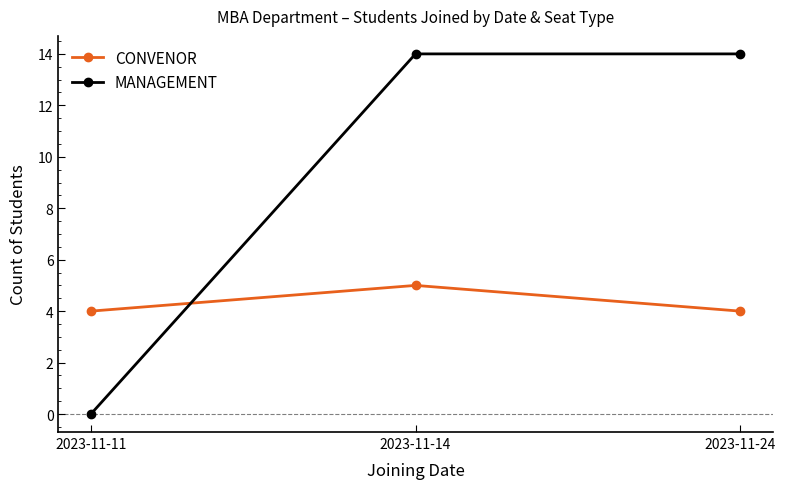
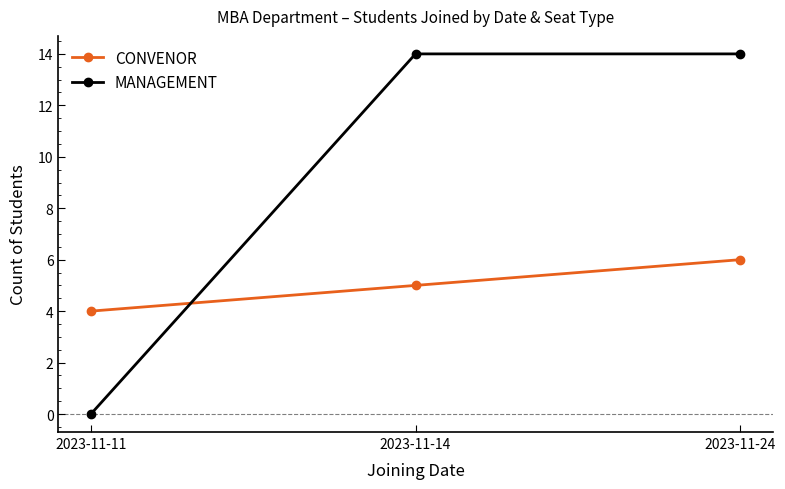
CONVENOR, 2023-11-24: 4 -> 6
